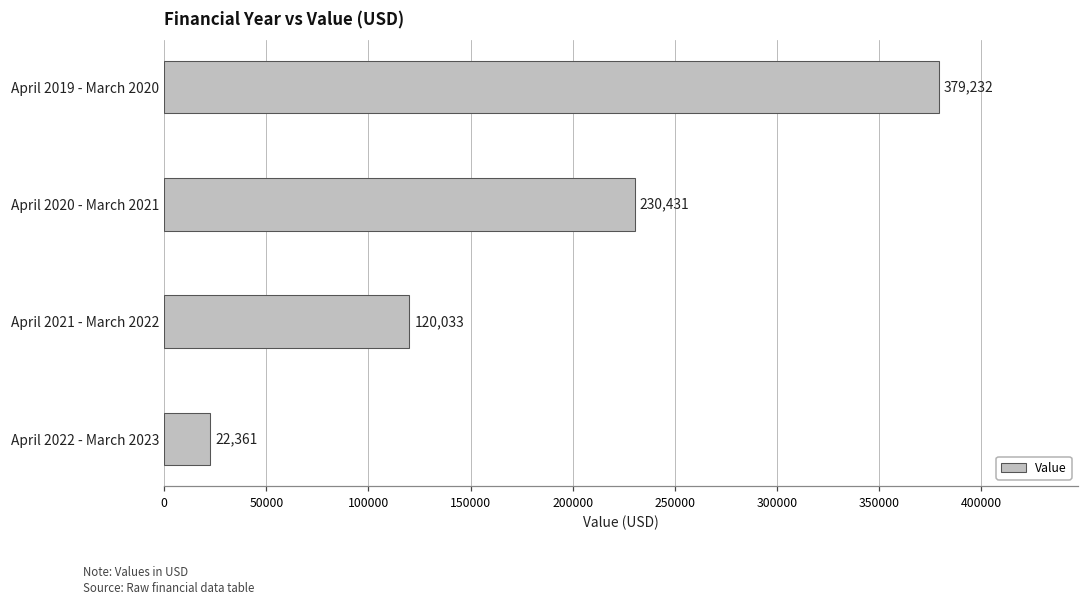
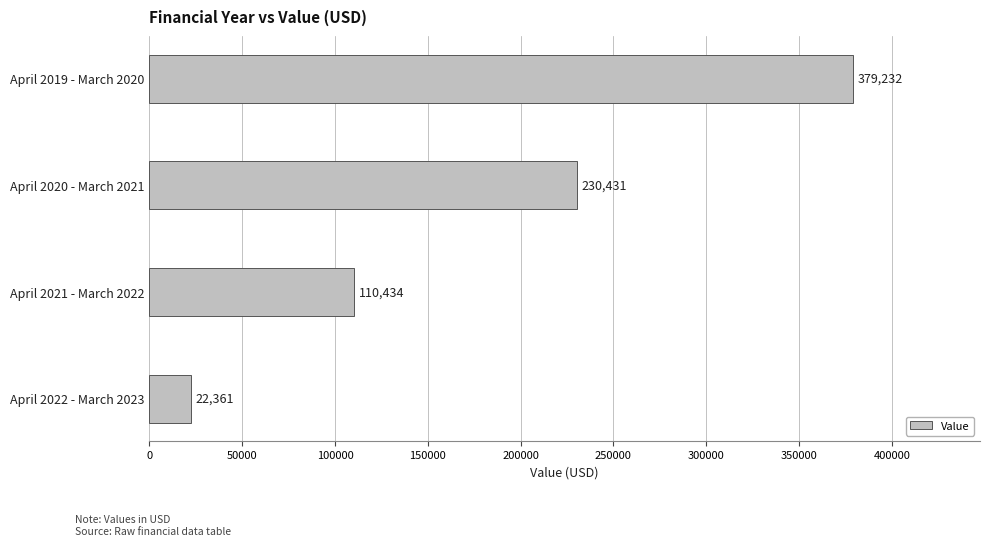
April 2021 - March 2022: 120,033 -> 110,434
